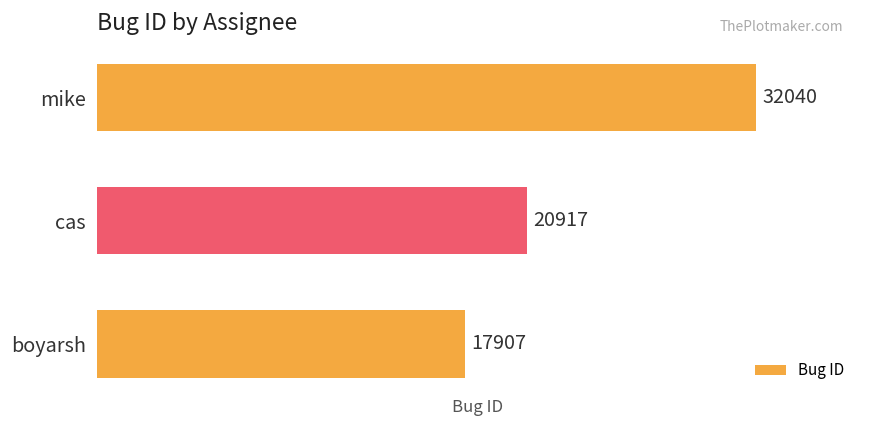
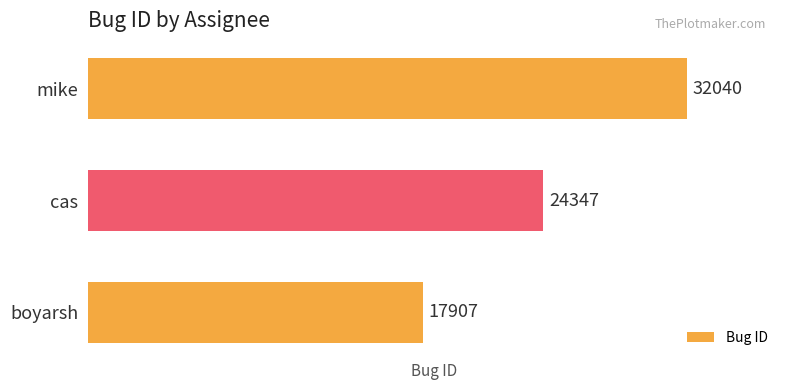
cas: 20917 -> 24347
